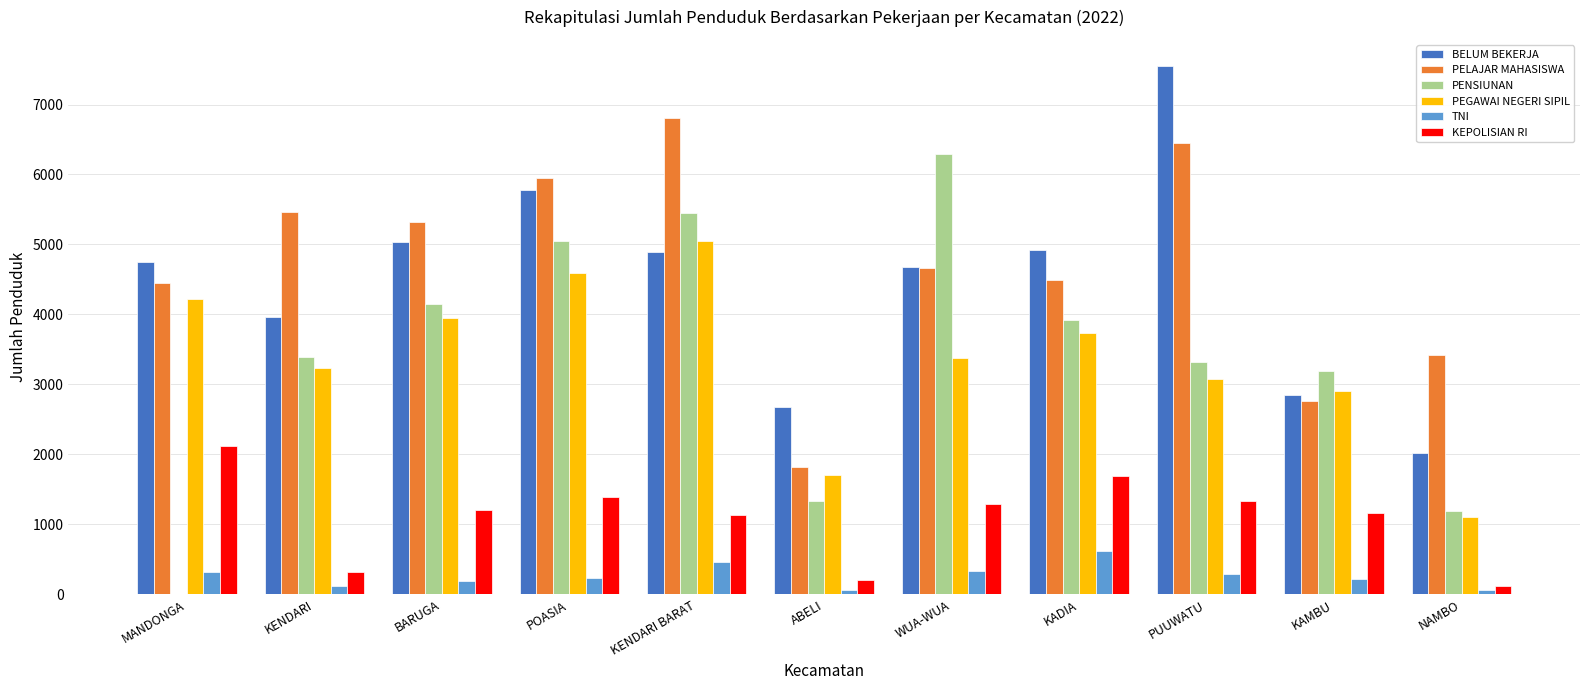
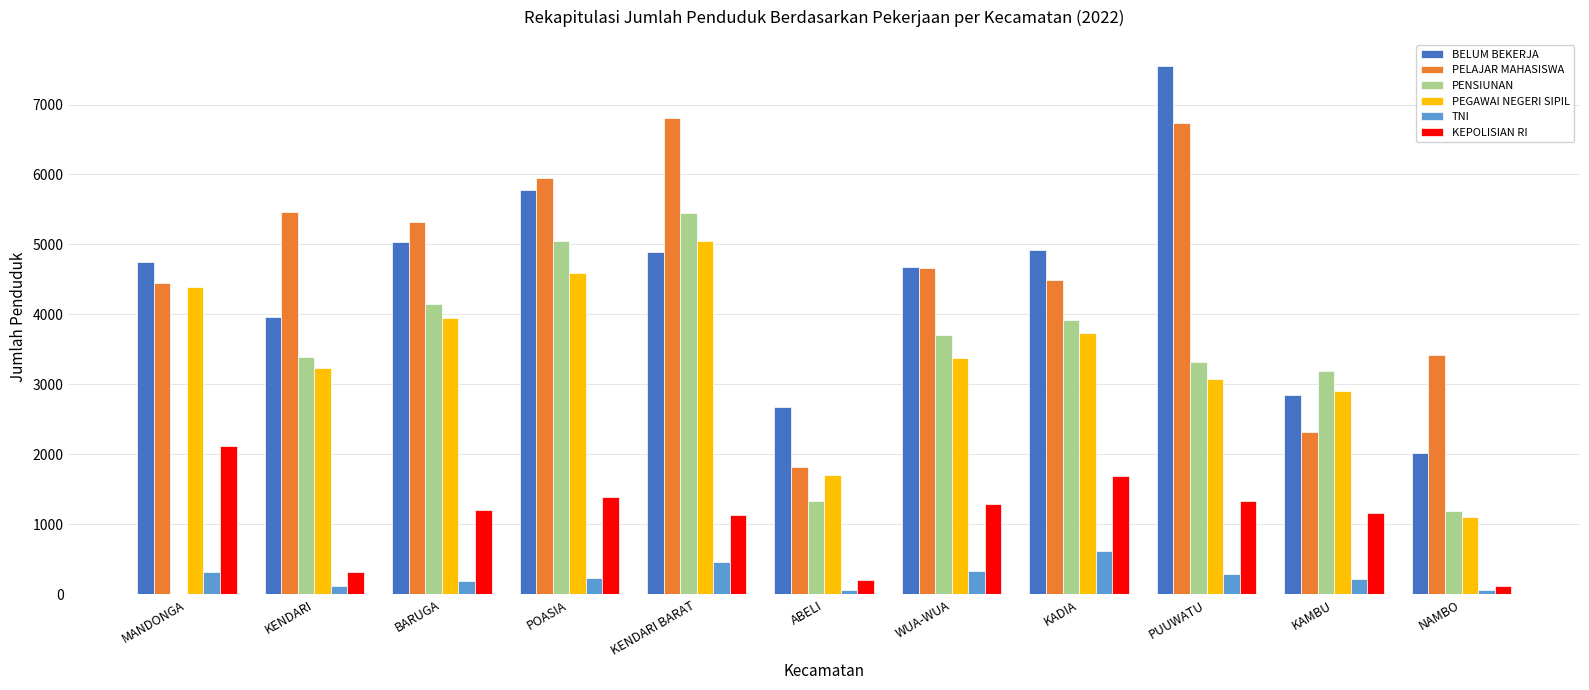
PEGAWAI NEGERI SIPIL, MANDONGA: 4200 -> 4400
PENSIUNAN, WUA-WUA: 6300 -> 3700
PELAJAR MAHASISWA, PUUWATU: 6500 -> 6700
PELAJAR MAHASISWA, KAMBU: 2800 -> 2300
